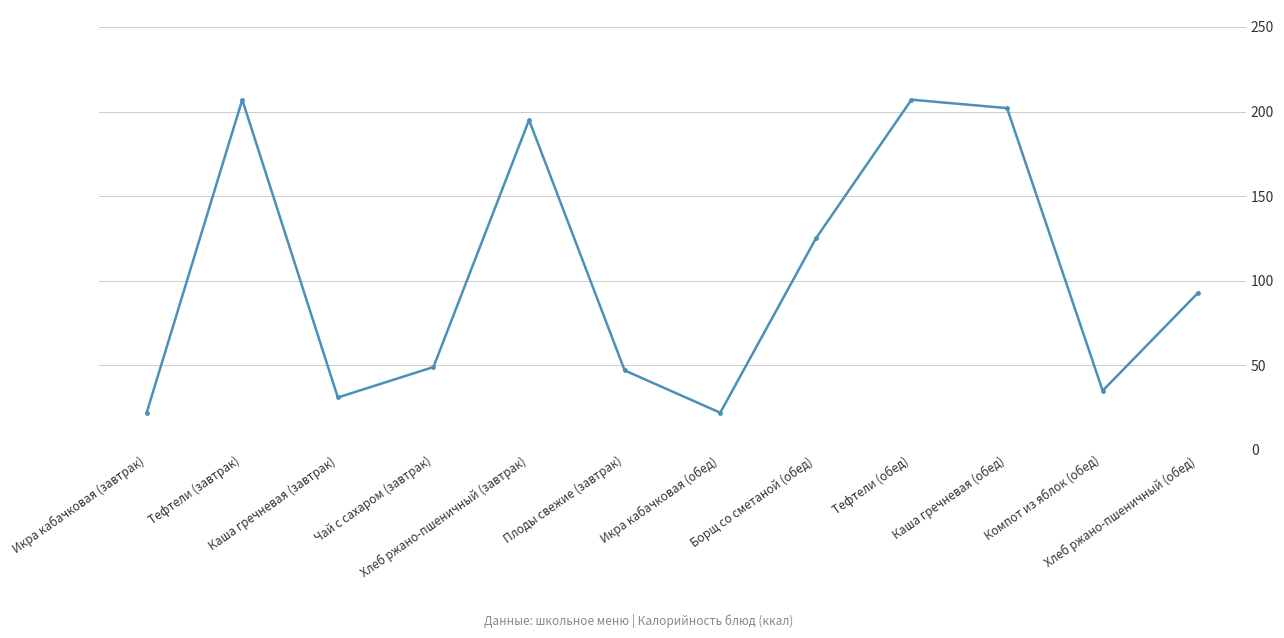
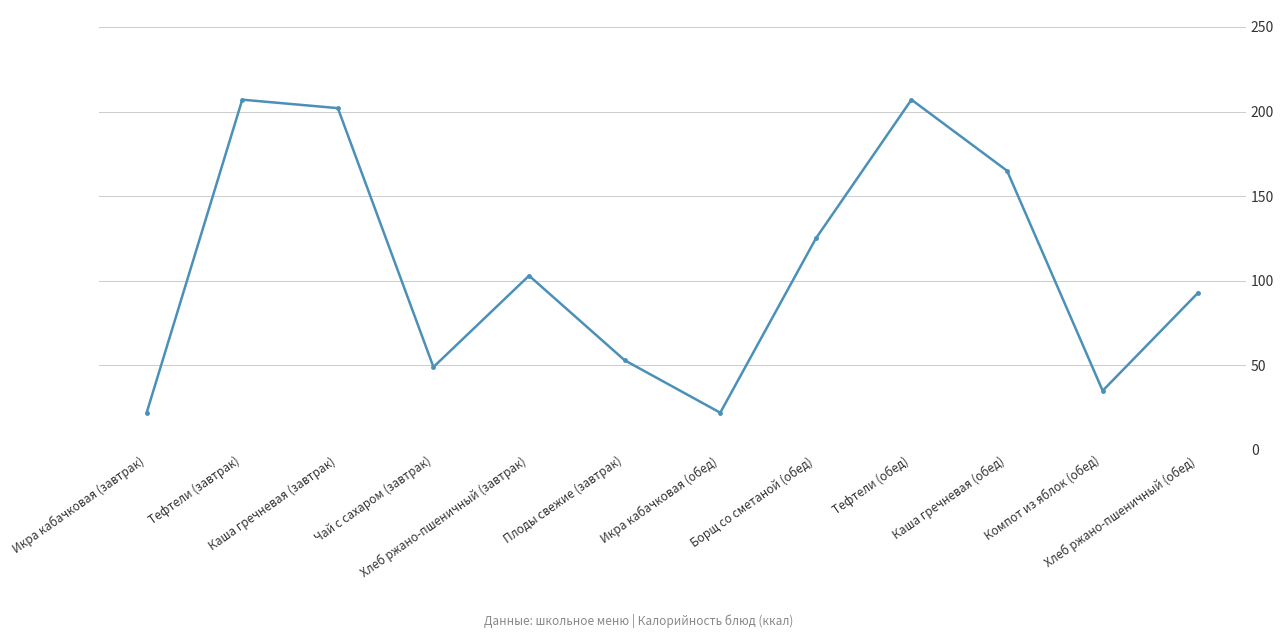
Каша гречневая (завтрак): 31 -> 202
Хлеб ржано-пшеничный (завтрак): 195 -> 103
Плоды свежие (завтрак): 47 -> 53
Каша гречневая (обед): 202 -> 165
